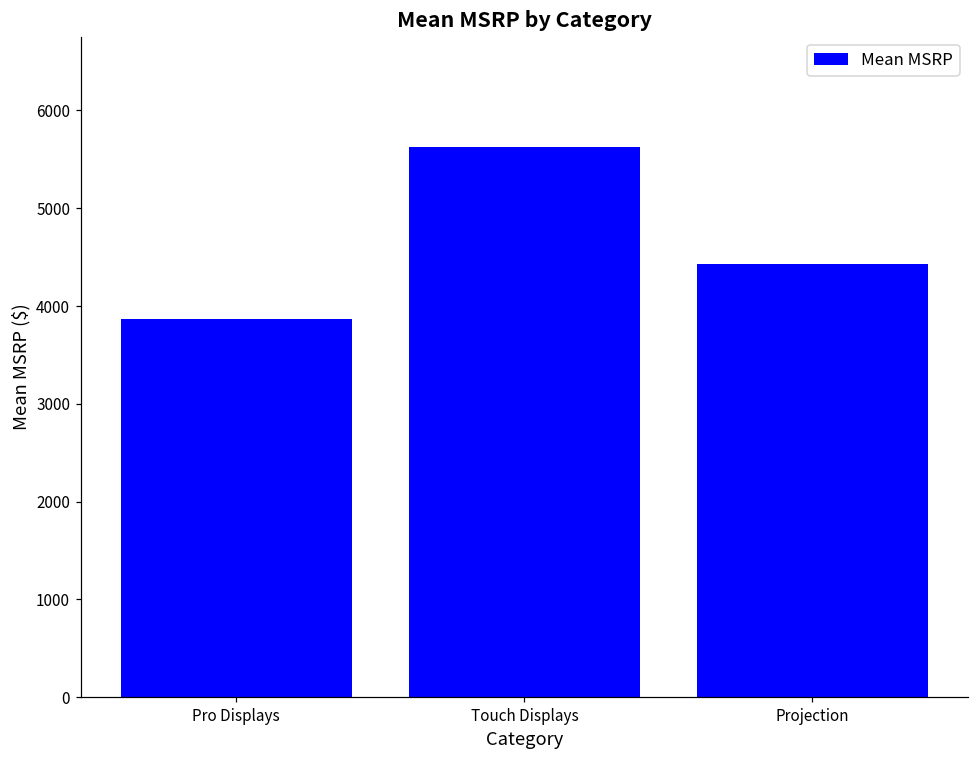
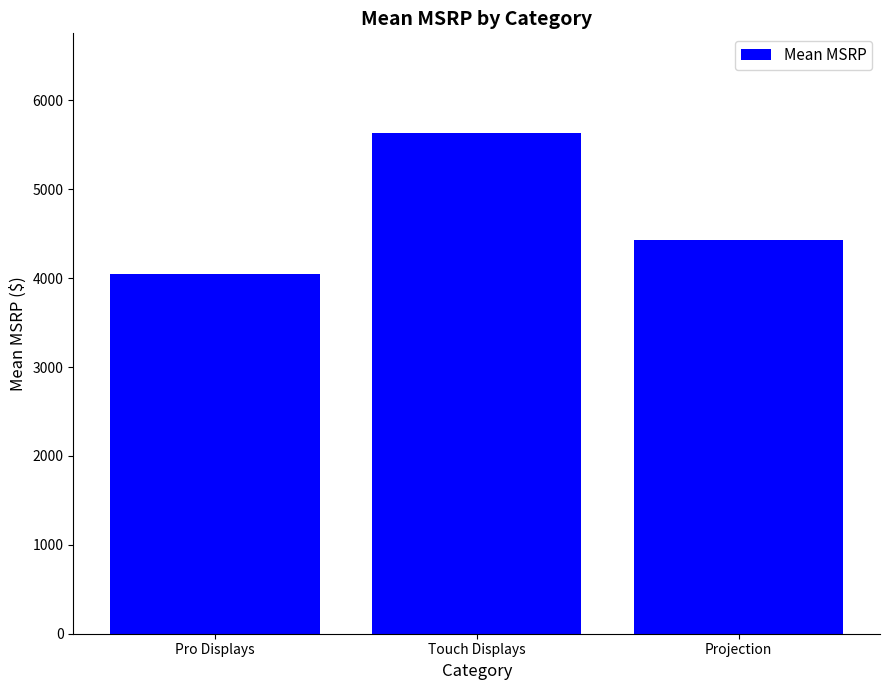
Pro Displays: 3900 -> 4000
